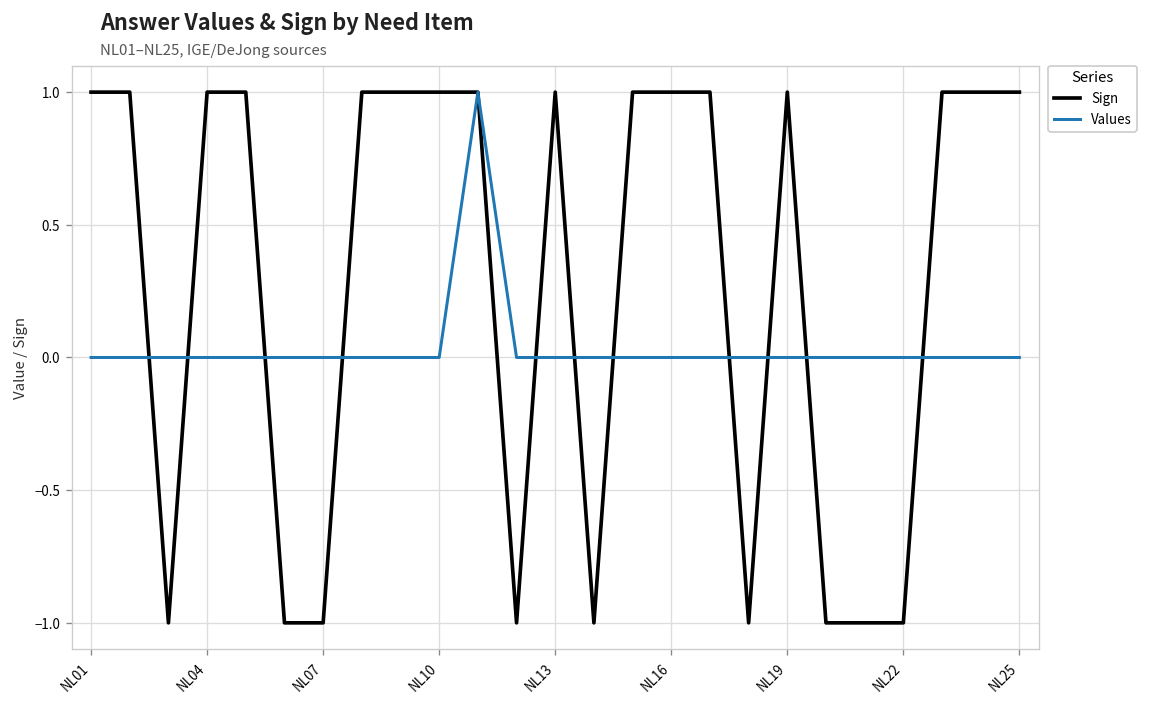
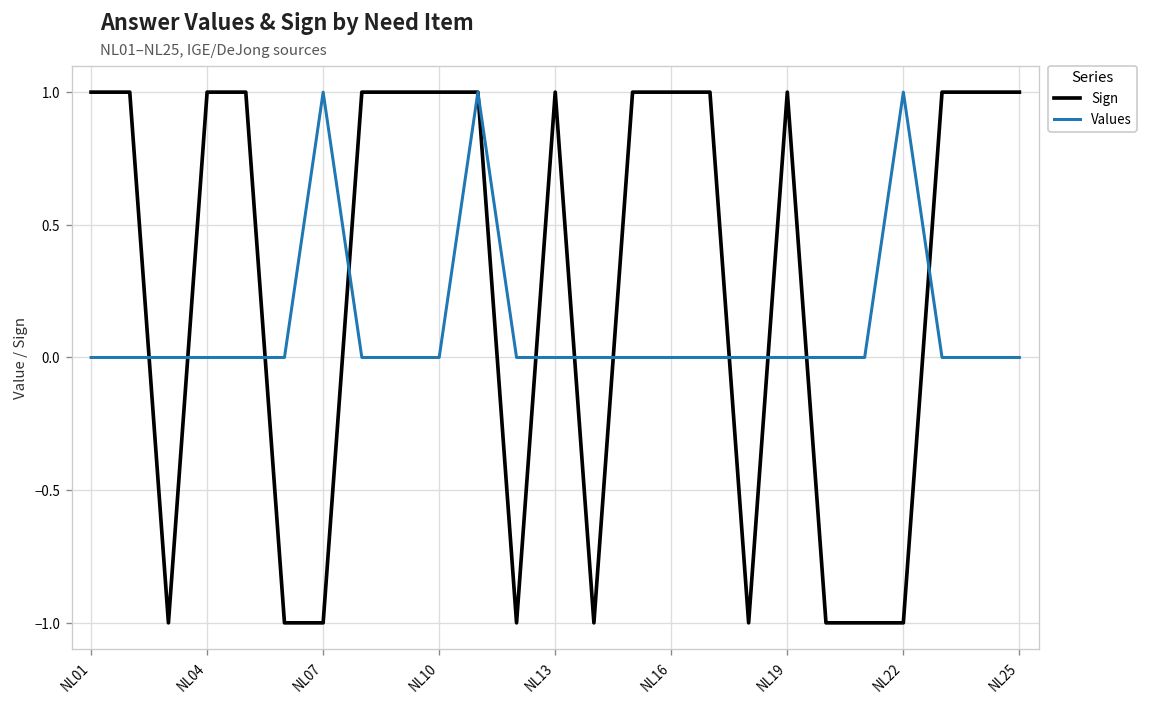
Values, NL07: 0 -> 1
Values, NL22: 0 -> 1
